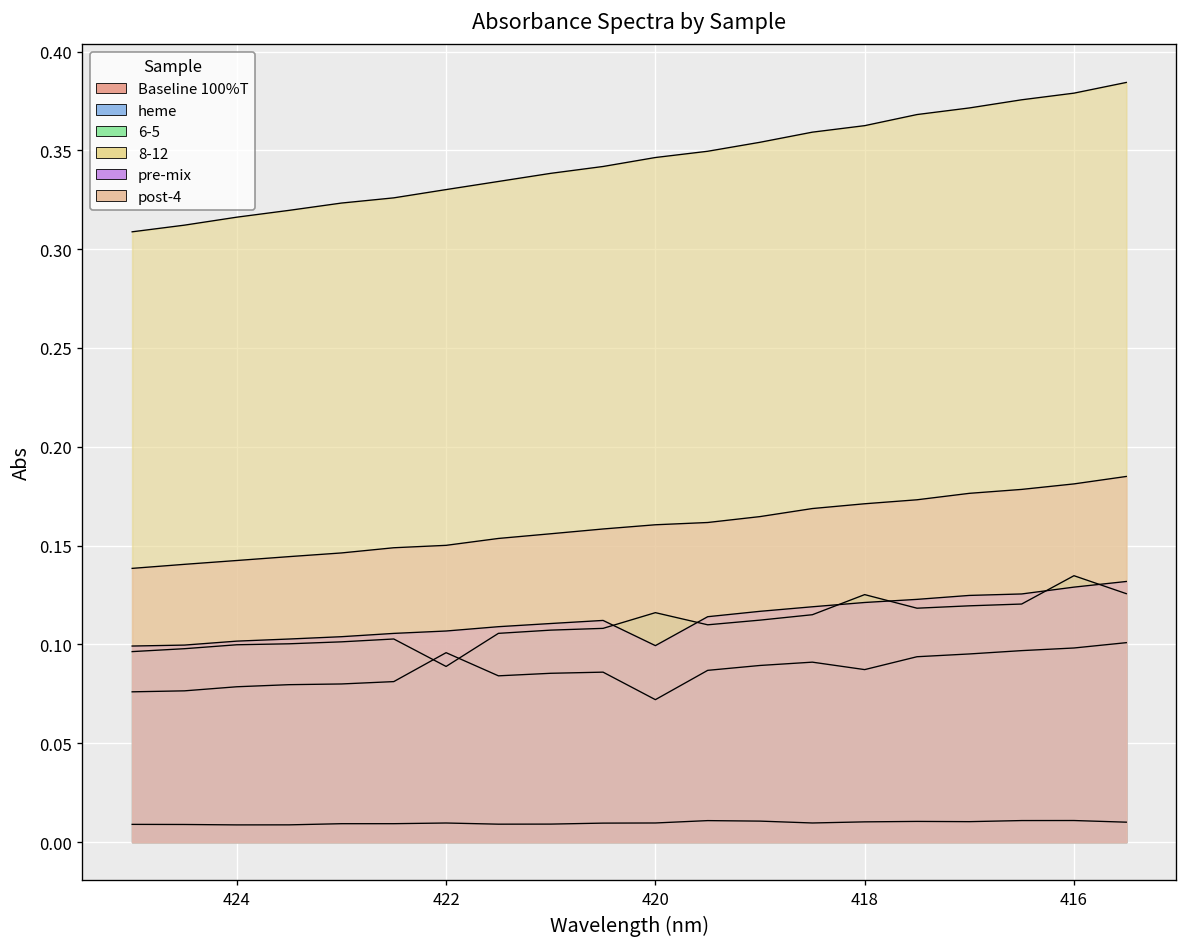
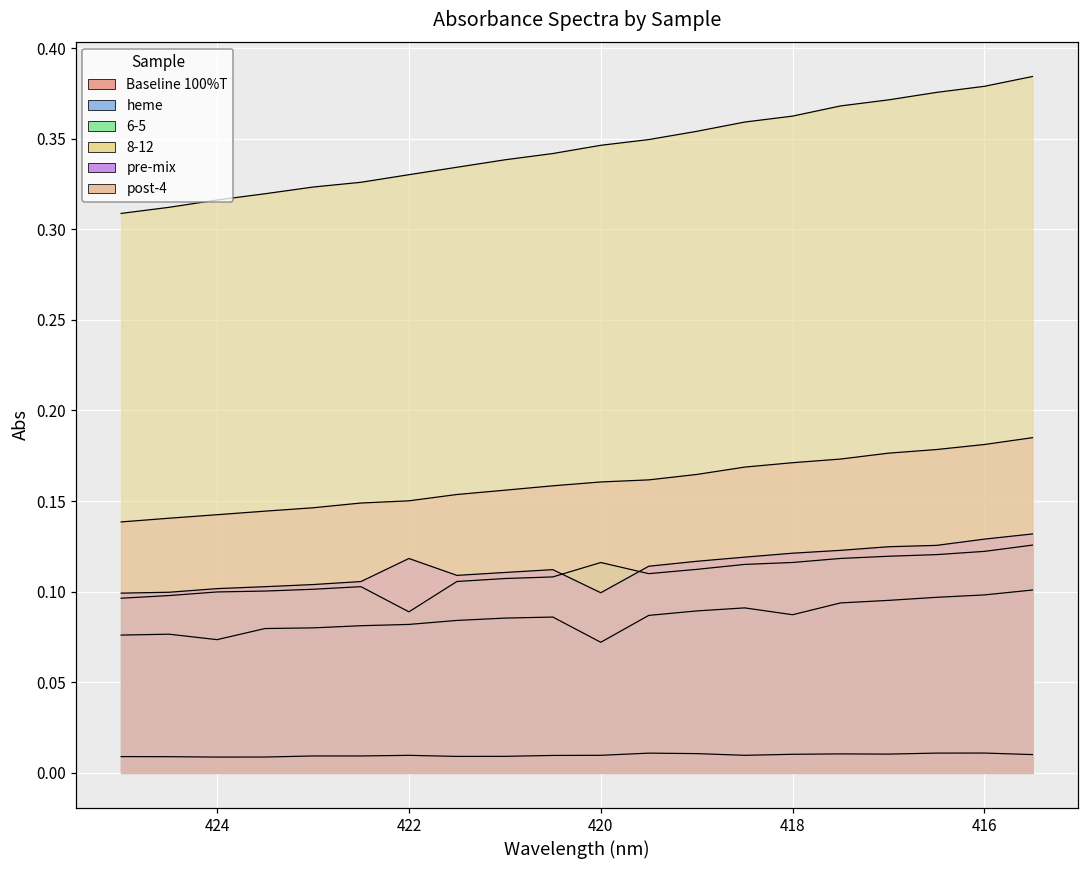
heme, 424: 0.079 -> 0.074
heme, 422: 0.096 -> 0.082
pre-mix, 422: 0.107 -> 0.118
6-5, 418: 0.125 -> 0.116
6-5, 416: 0.135 -> 0.122
